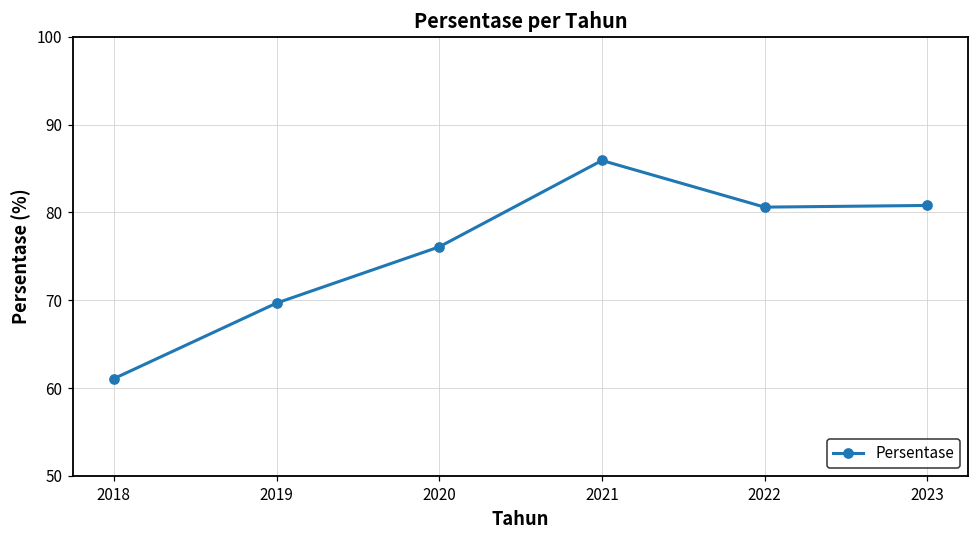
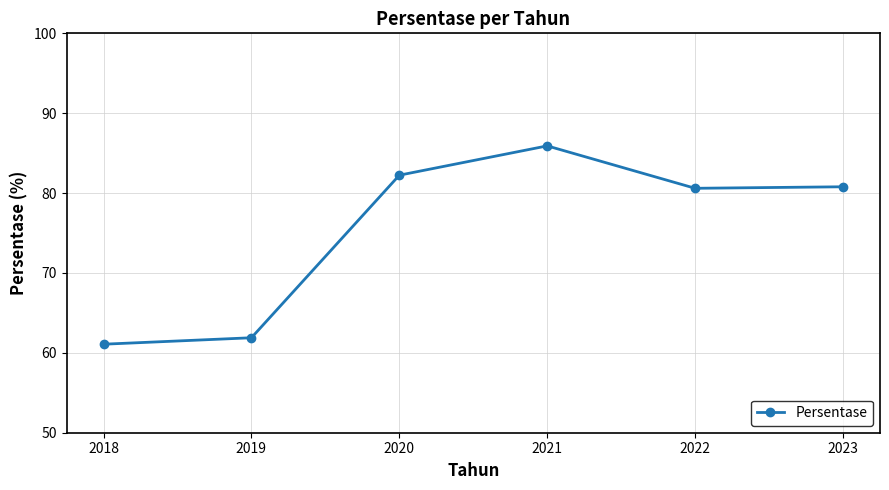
2019: 70 -> 62
2020: 76 -> 82
